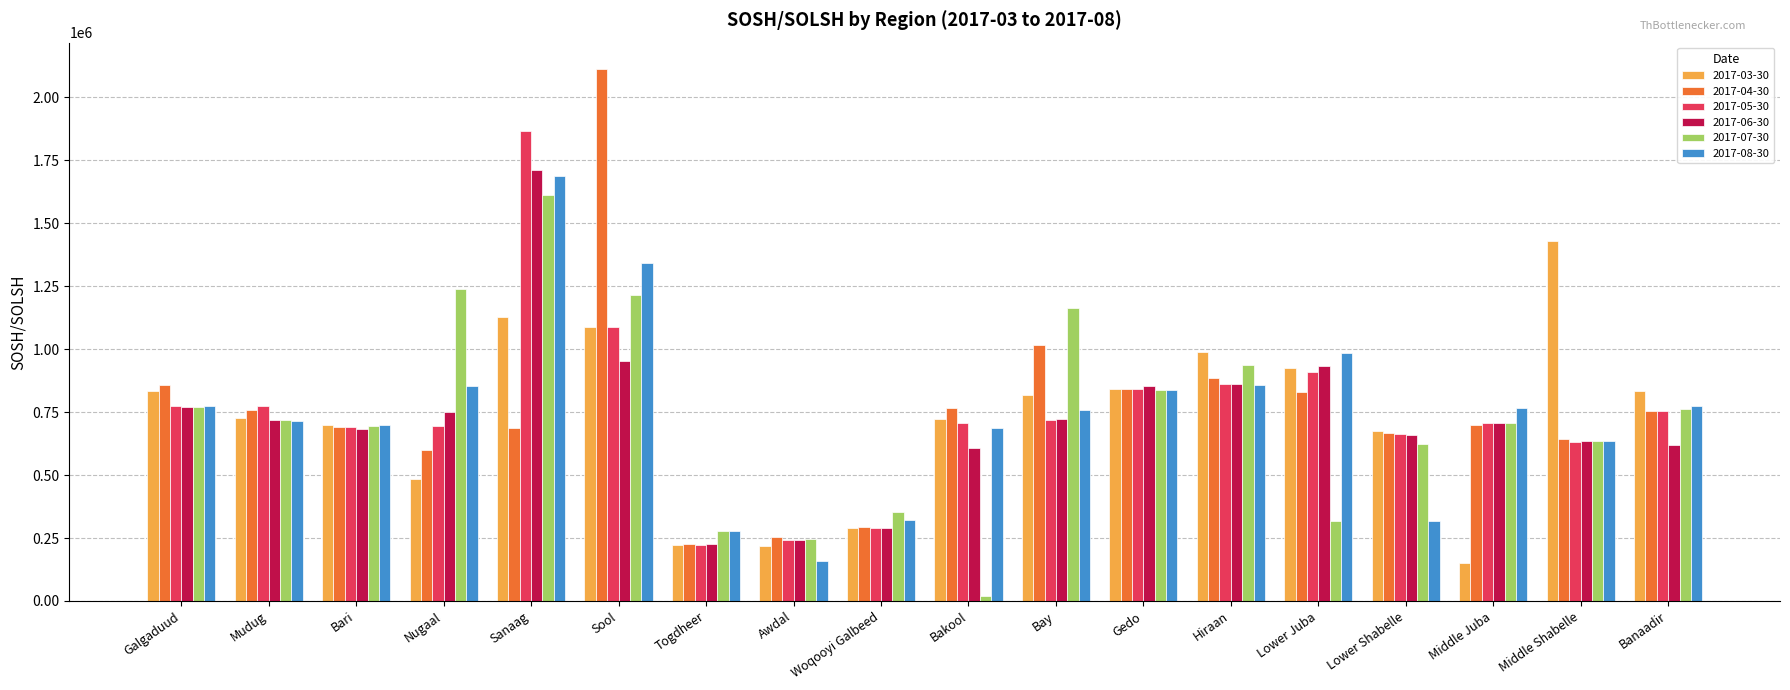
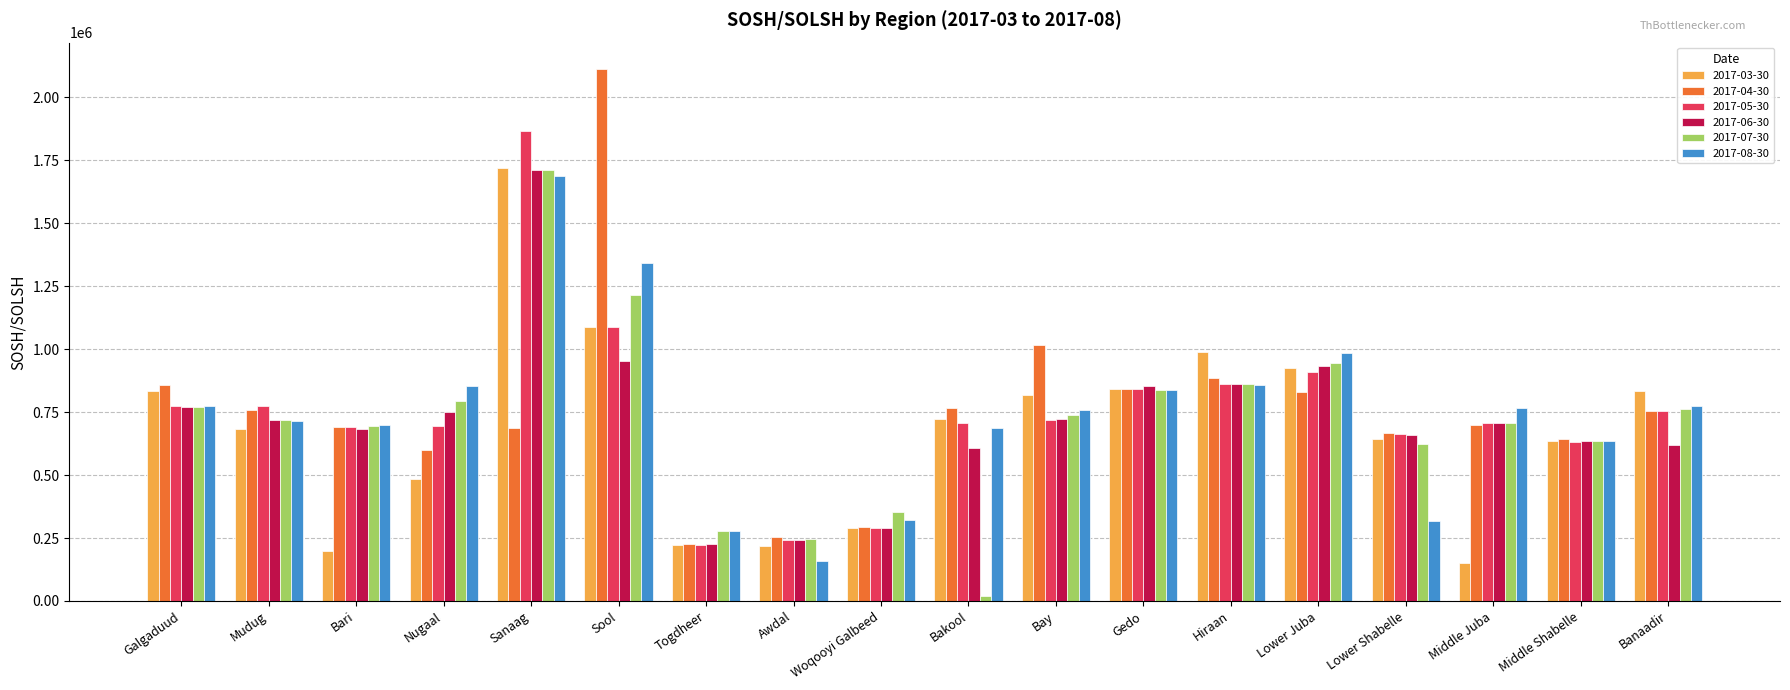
2017-03-30, Mudug: 730000 -> 680000
2017-03-30, Bari: 700000 -> 200000
2017-07-30, Nugaal: 1240000 -> 790000
2017-03-30, Sanaag: 1130000 -> 1720000
2017-07-30, Sanaag: 1610000 -> 1710000
2017-07-30, Bay: 1160000 -> 740000
2017-07-30, Hiraan: 940000 -> 860000
2017-07-30, Lower Juba: 320000 -> 940000
2017-03-30, Lower Shabelle: 680000 -> 640000
2017-03-30, Middle Shabelle: 1430000 -> 630000
